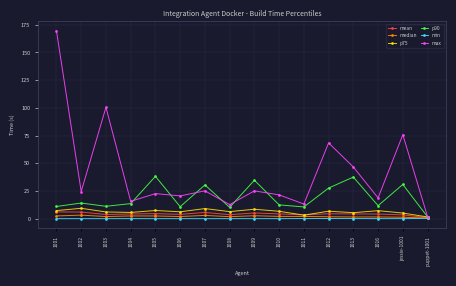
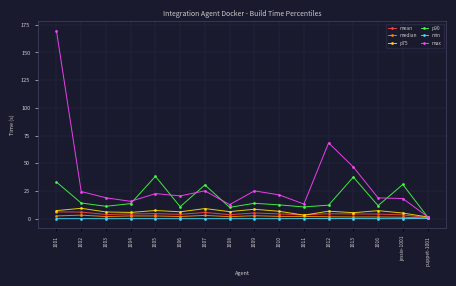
p90, 1001: 11 -> 33
max, 1003: 100 -> 19
p90, 1009: 35 -> 14
p90, 1012: 28 -> 12
max, jessie-1001: 76 -> 18
